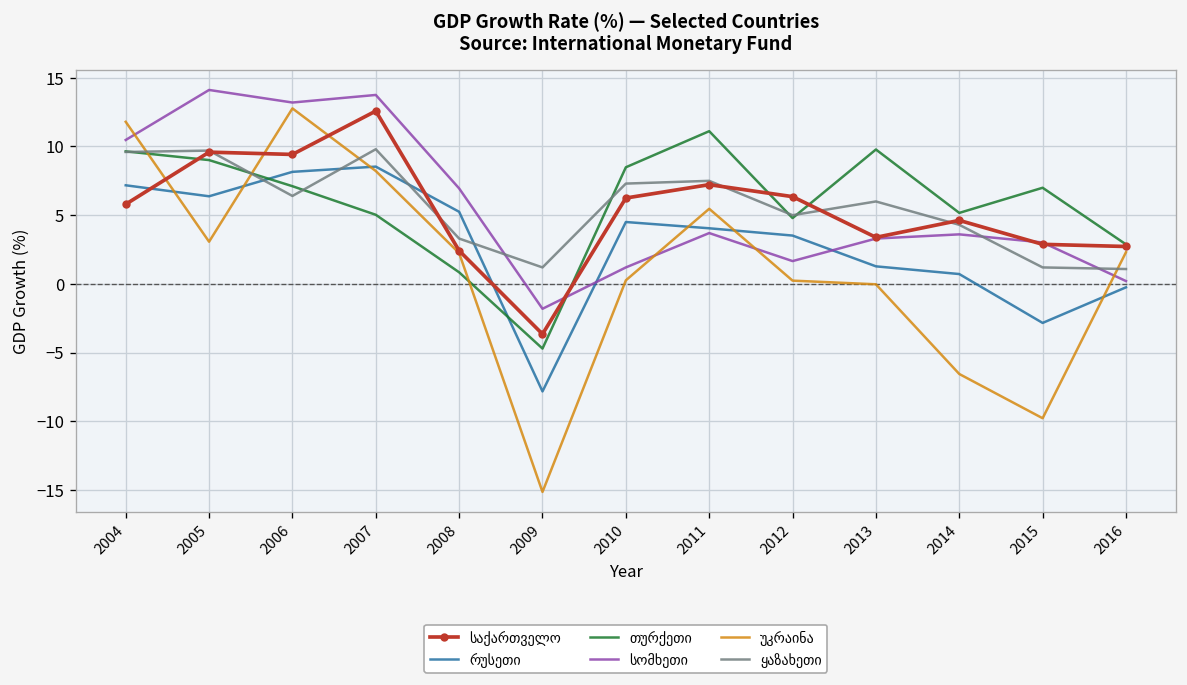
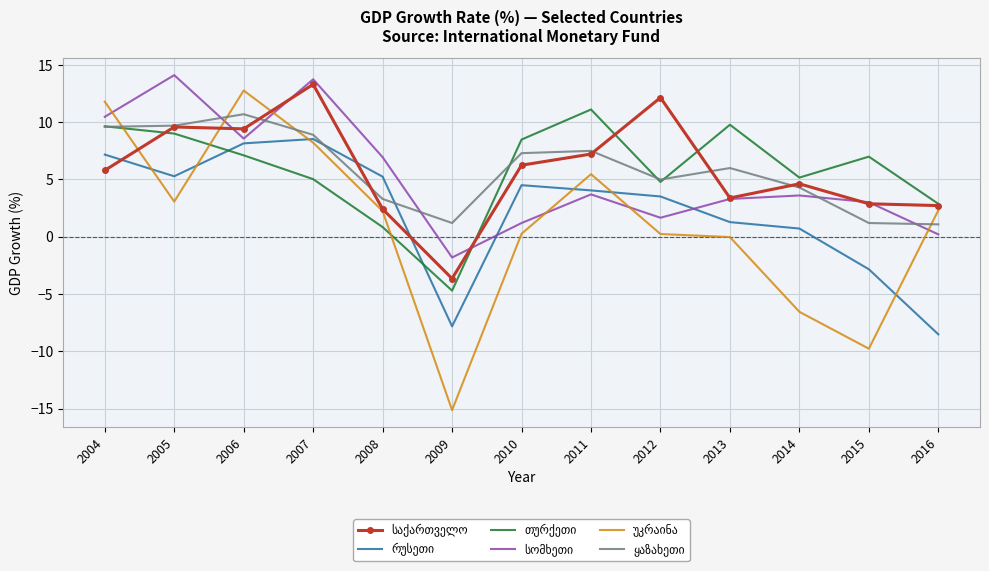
რუსეთი, 2005: 6.4 -> 5.3
სომხეთი, 2006: 13.2 -> 8.6
ყაზახეთი, 2006: 6.4 -> 10.7
საქართველო, 2007: 12.6 -> 13.3
ყაზახეთი, 2007: 9.8 -> 8.9
საქართველო, 2012: 6.4 -> 12.2
რუსეთი, 2016: -0.2 -> -8.5
